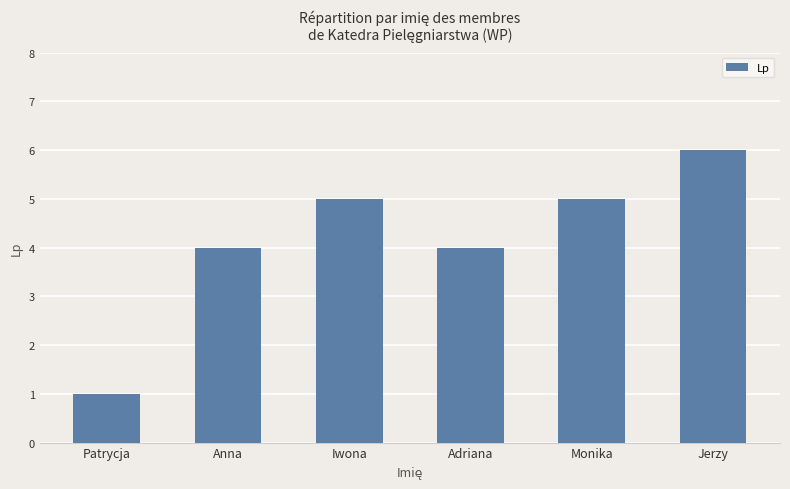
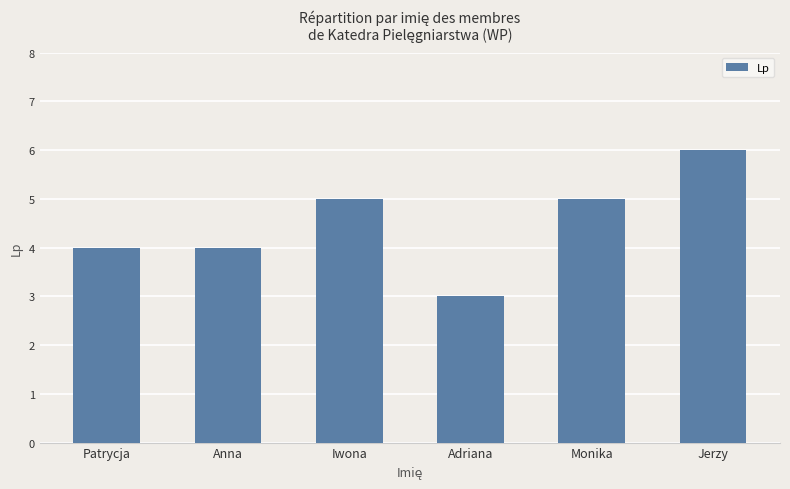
Patrycja: 1 -> 4
Adriana: 4 -> 3
